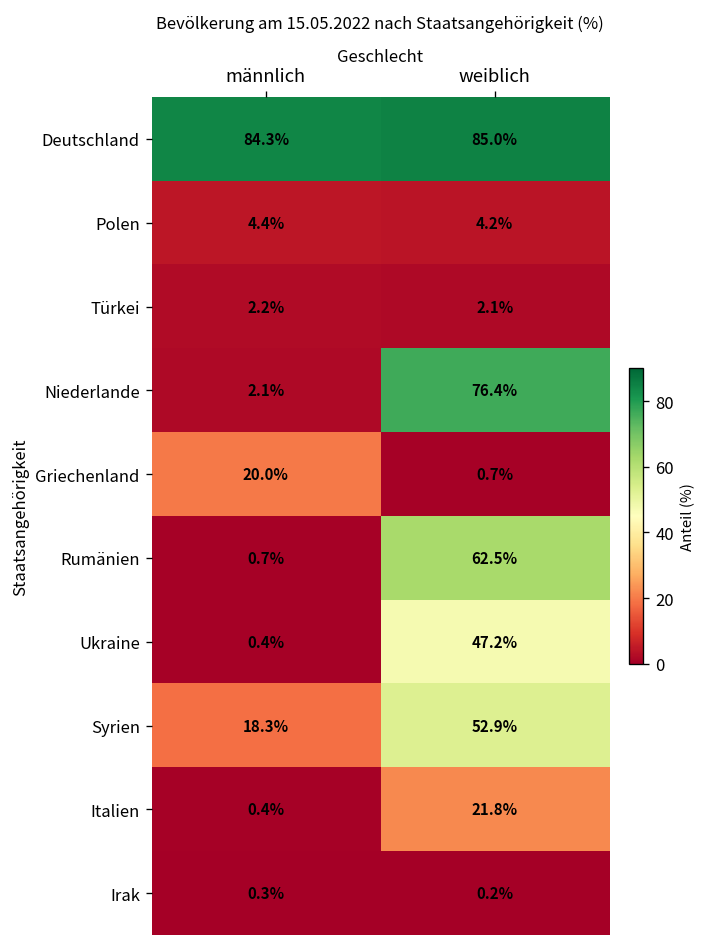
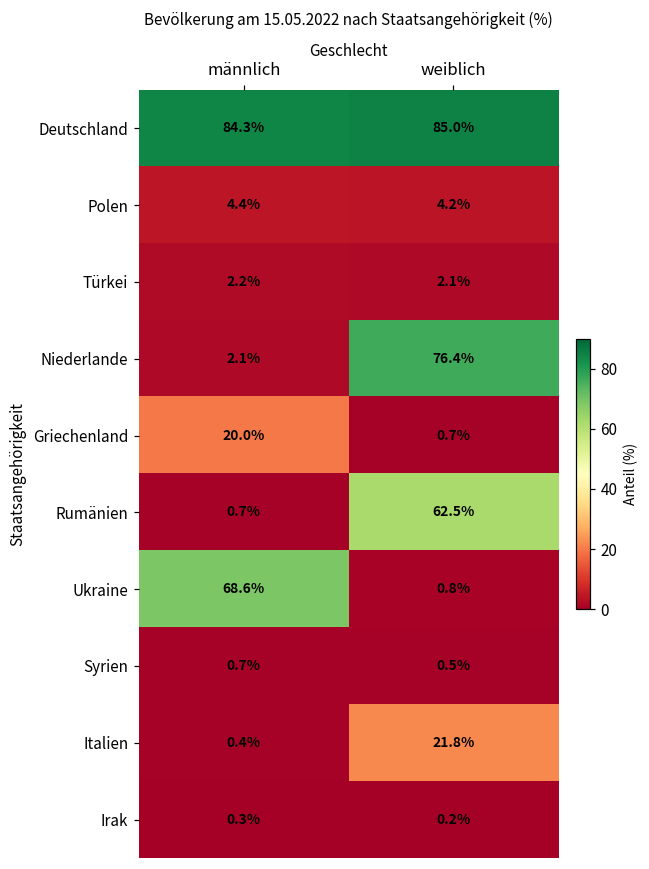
Ukraine, männlich: 0.4% -> 68.6%
Ukraine, weiblich: 47.2% -> 0.8%
Syrien, männlich: 18.3% -> 0.7%
Syrien, weiblich: 52.9% -> 0.5%
